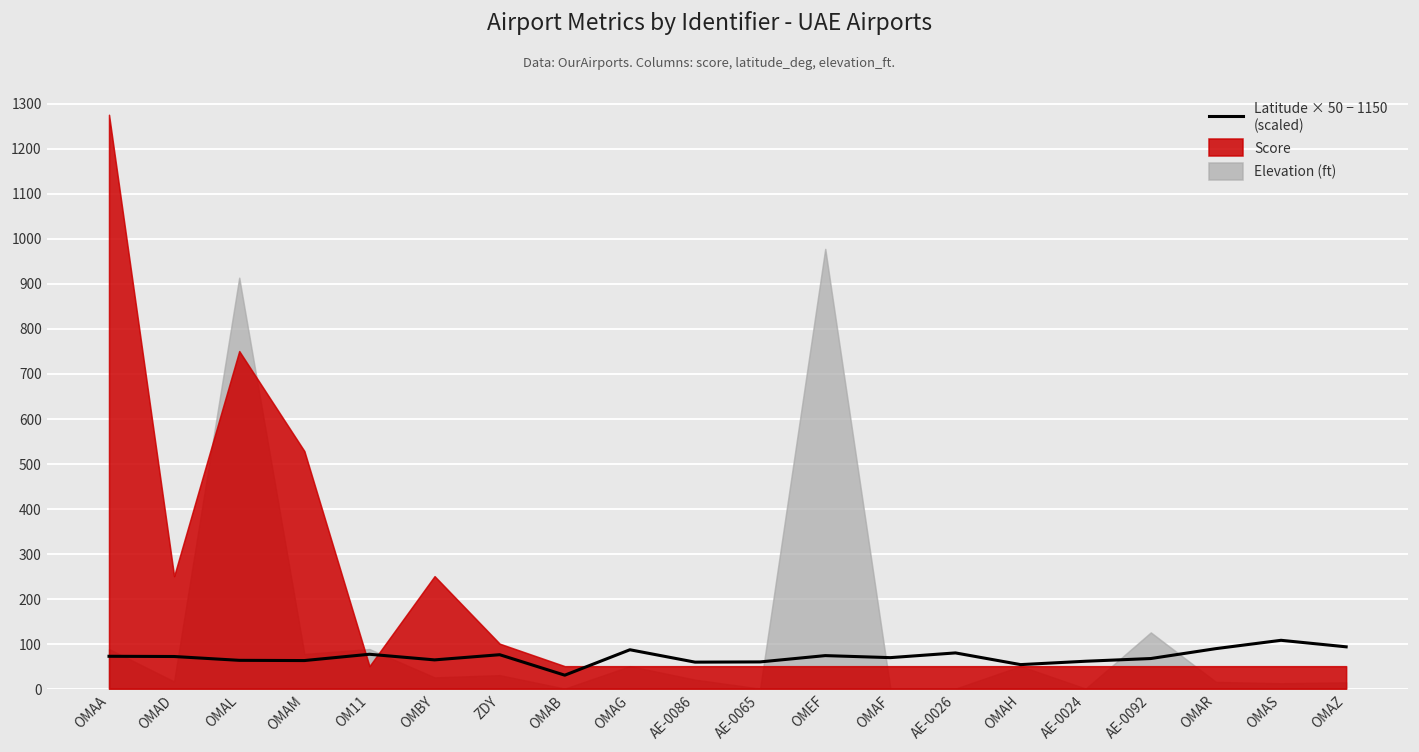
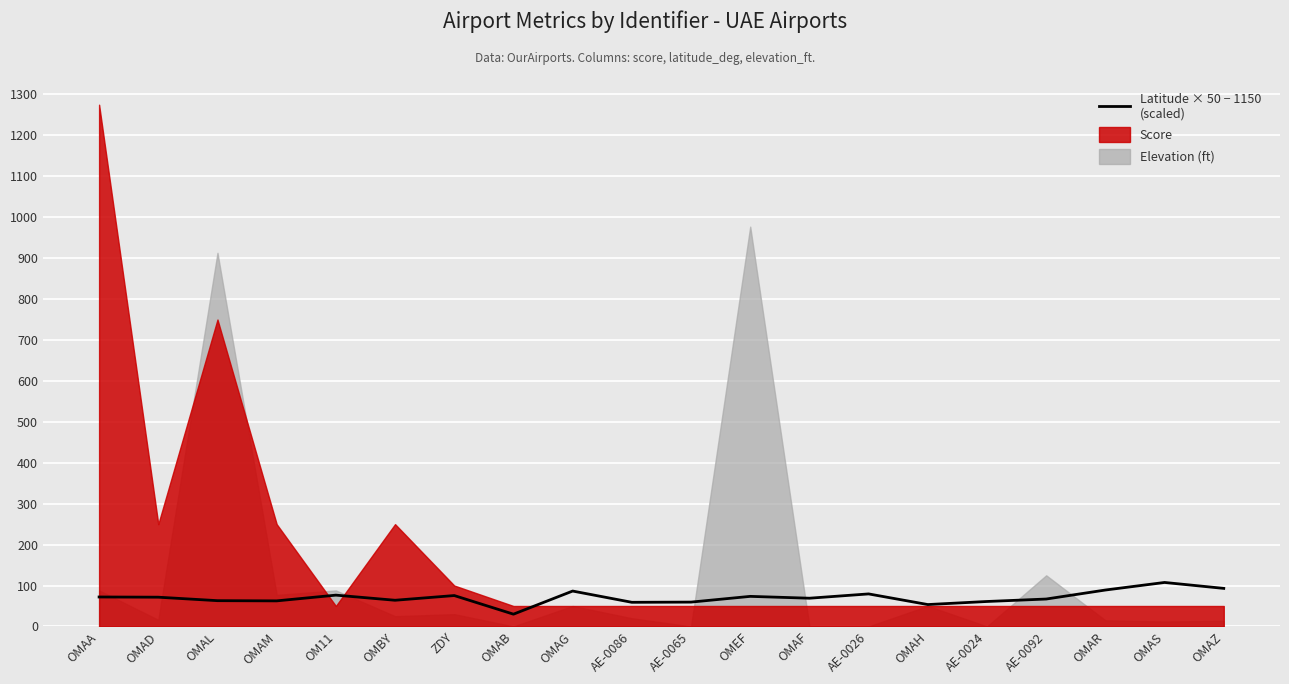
Score, OMAM: 530 -> 250
